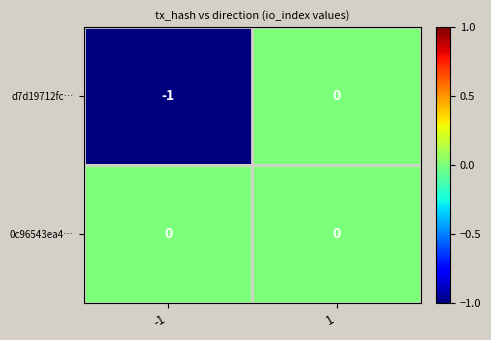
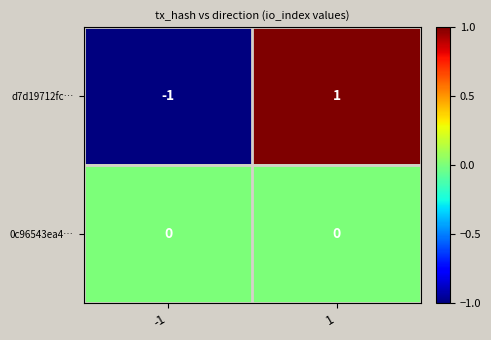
d7d19712fc…, 1: 0 -> 1
